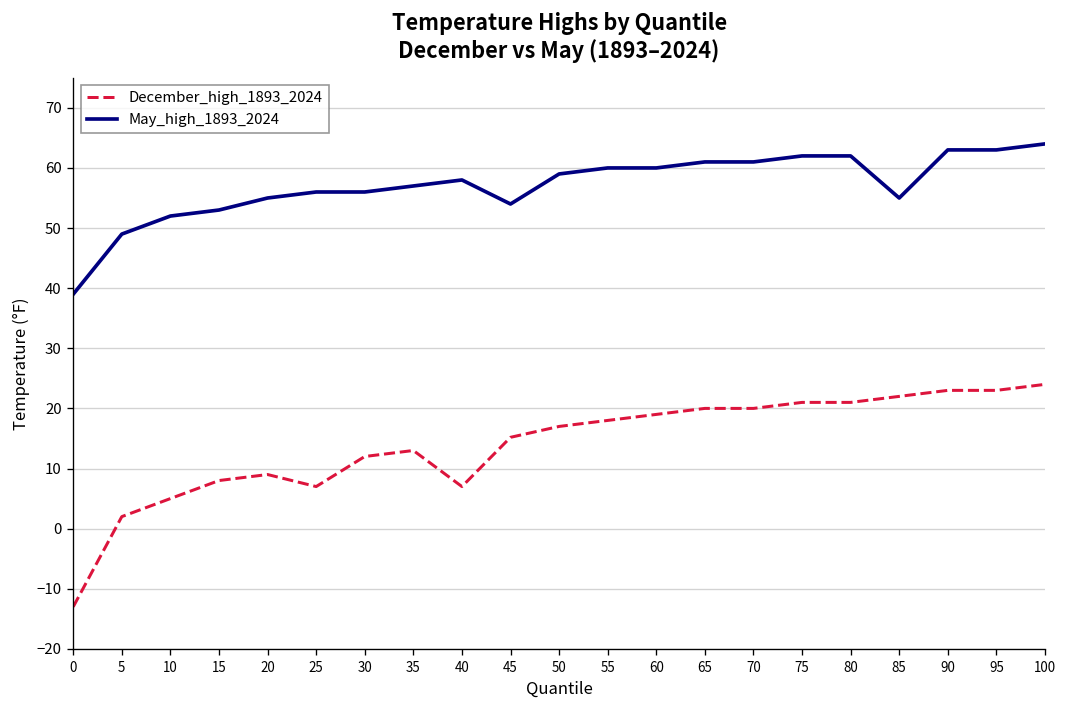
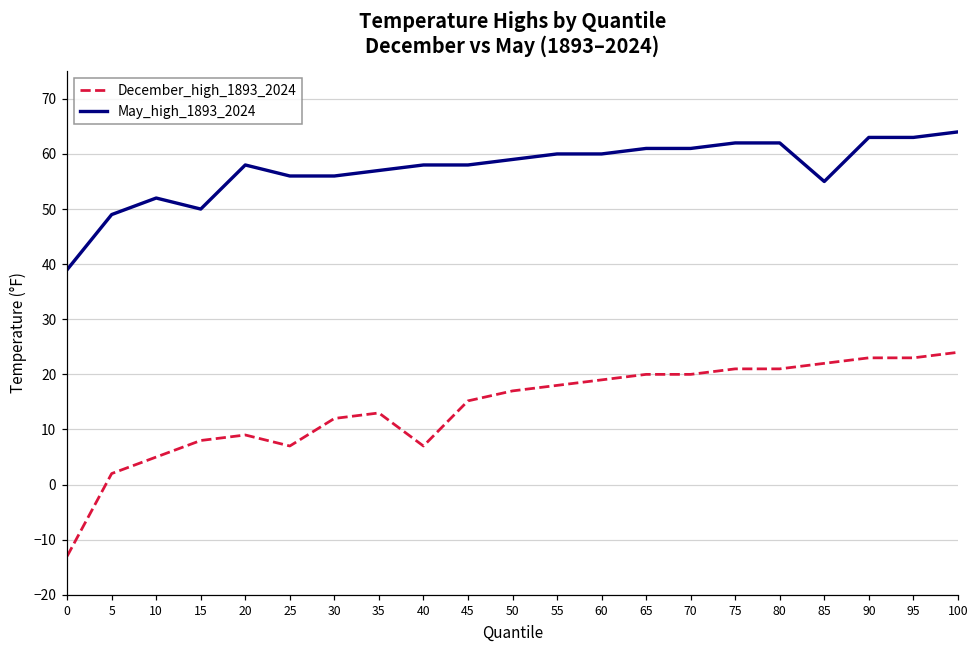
May_high_1893_2024, 15: 53 -> 50
May_high_1893_2024, 20: 55 -> 58
May_high_1893_2024, 45: 54 -> 58
